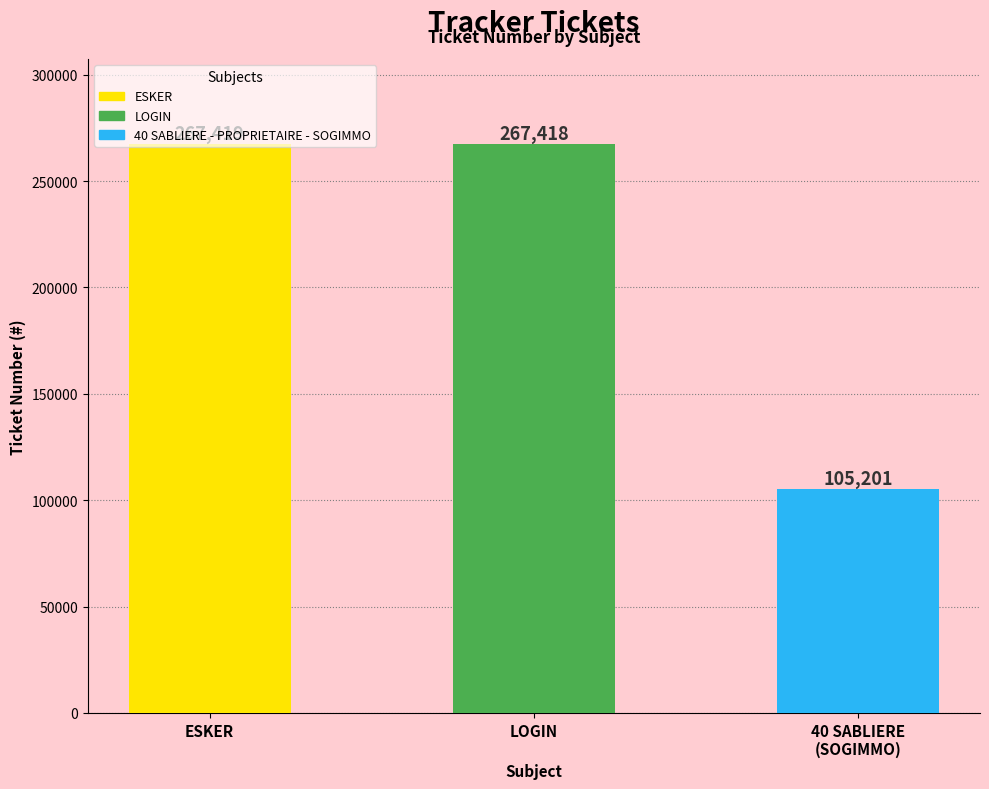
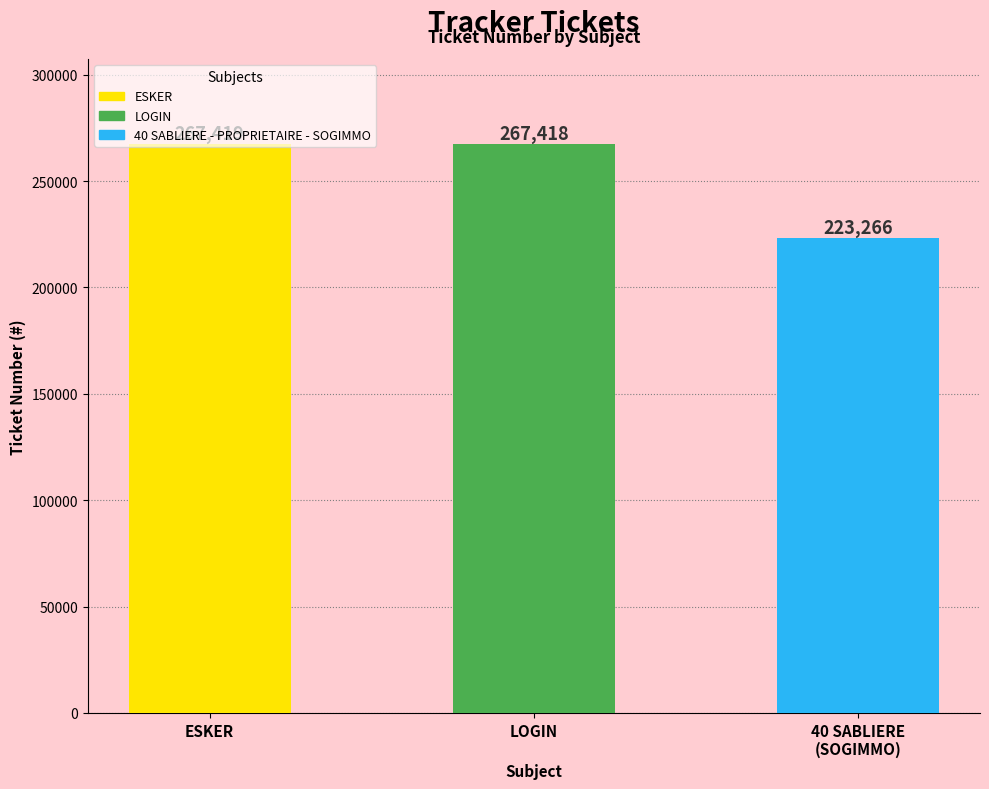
40 SABLIERE (SOGIMMO): 105,201 -> 223,266
